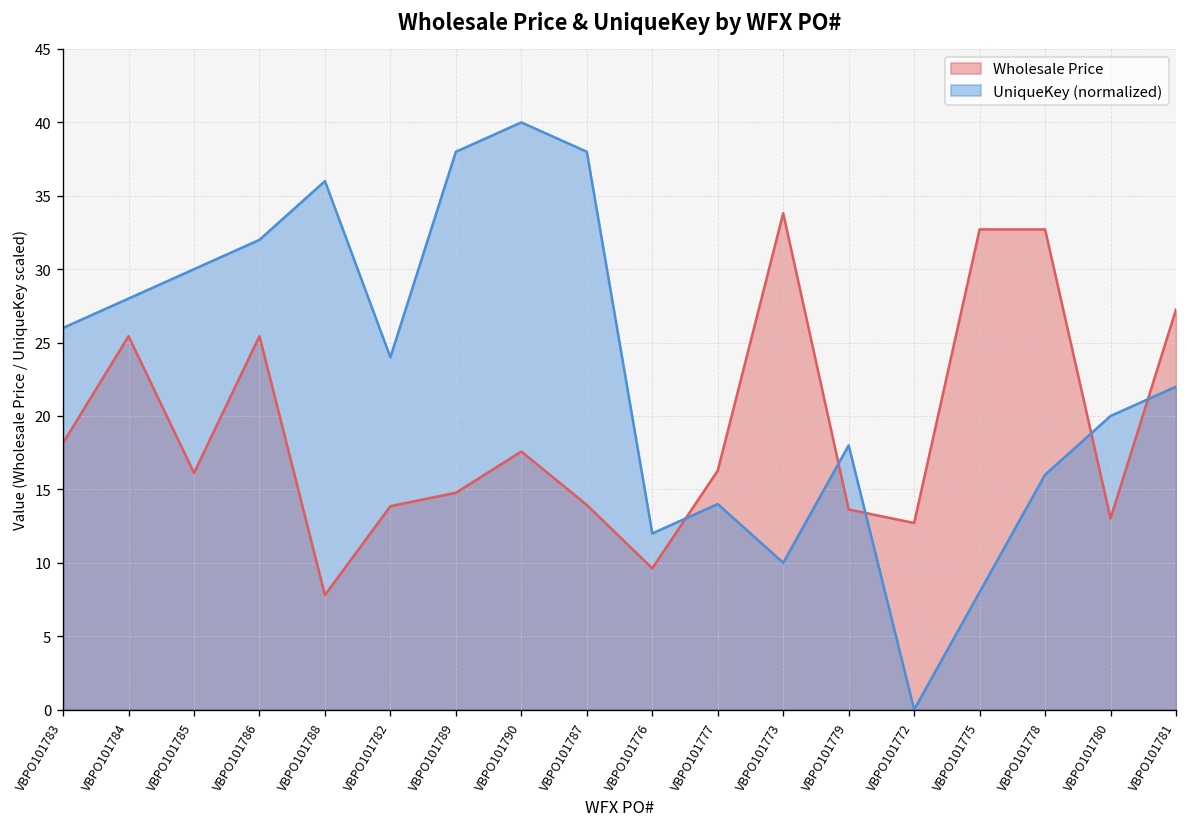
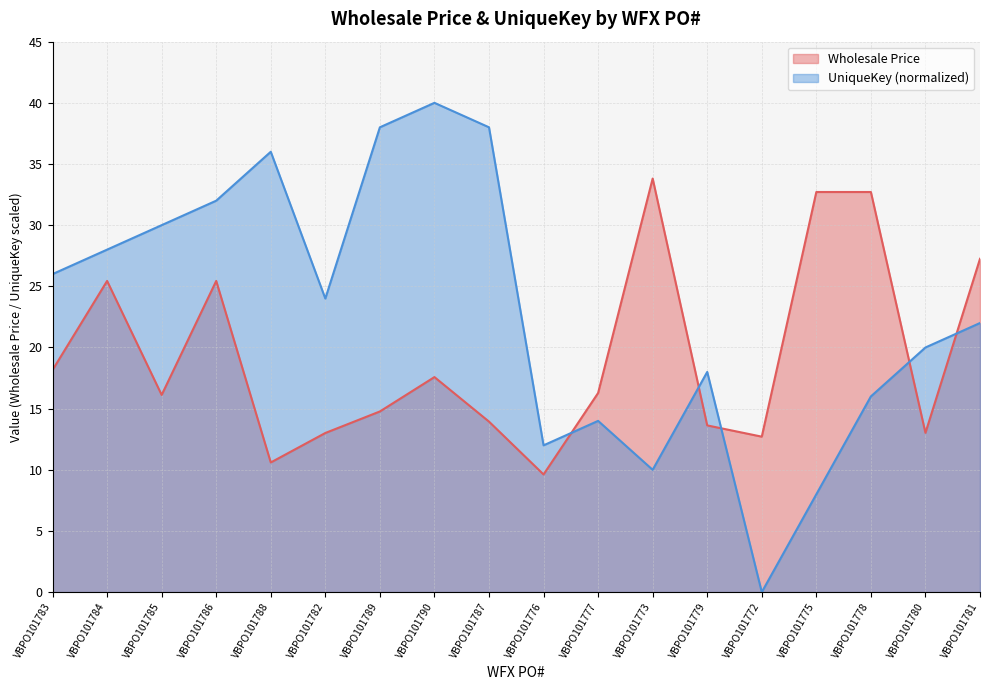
Wholesale Price, VBPO101788: 7.8 -> 10.6
Wholesale Price, VBPO101782: 13.9 -> 13.0
